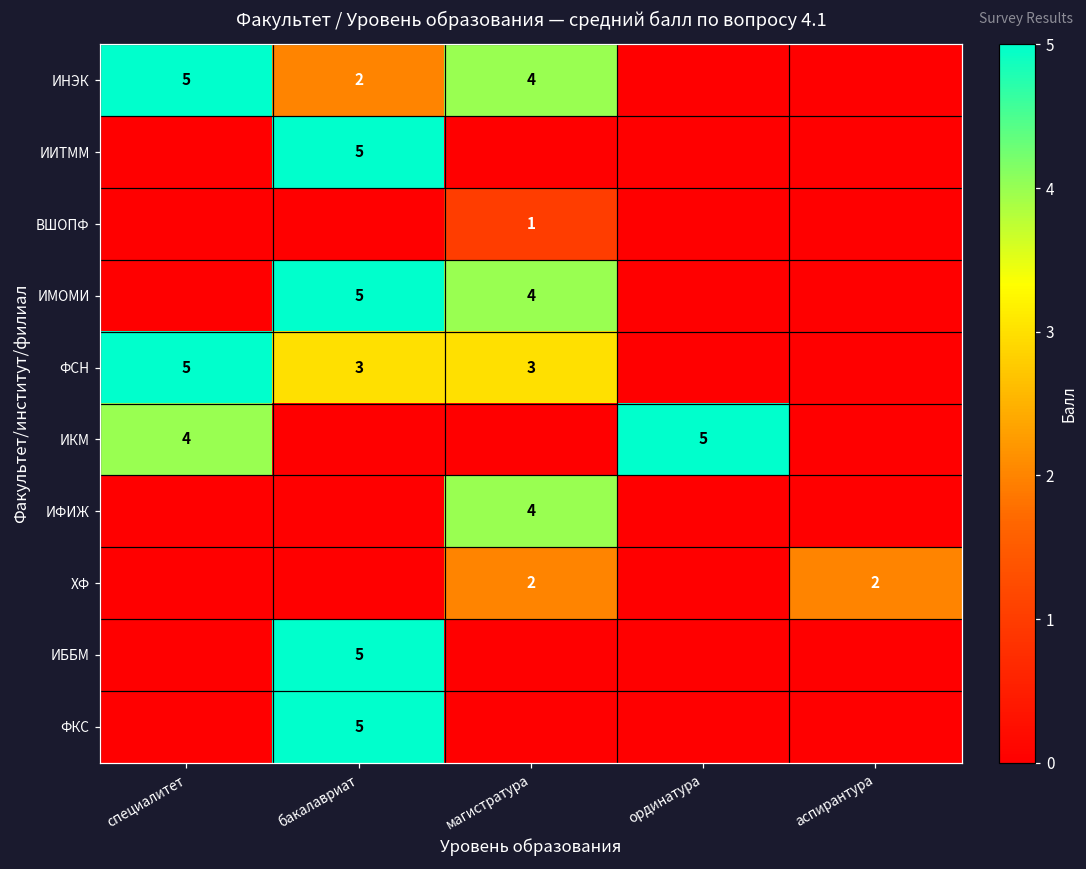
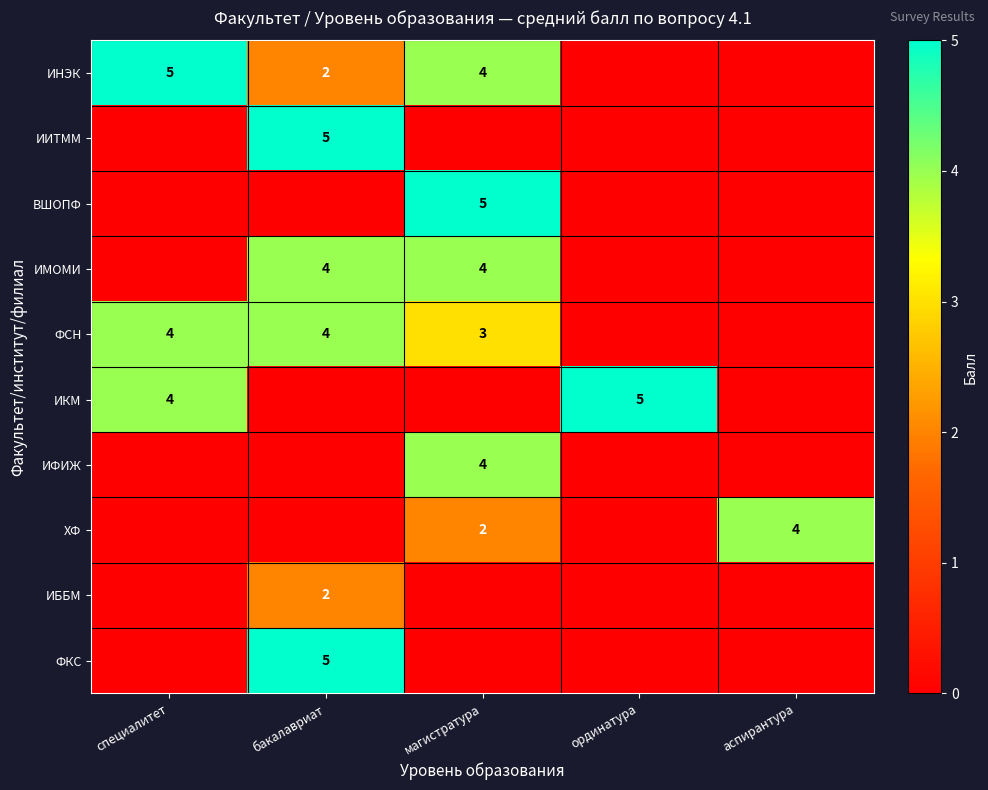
ВШОПФ, магистратура: 1 -> 5
ИМОМИ, бакалавриат: 5 -> 4
ФСН, специалитет: 5 -> 4
ФСН, бакалавриат: 3 -> 4
ХФ, аспирантура: 2 -> 4
ИББМ, бакалавриат: 5 -> 2
